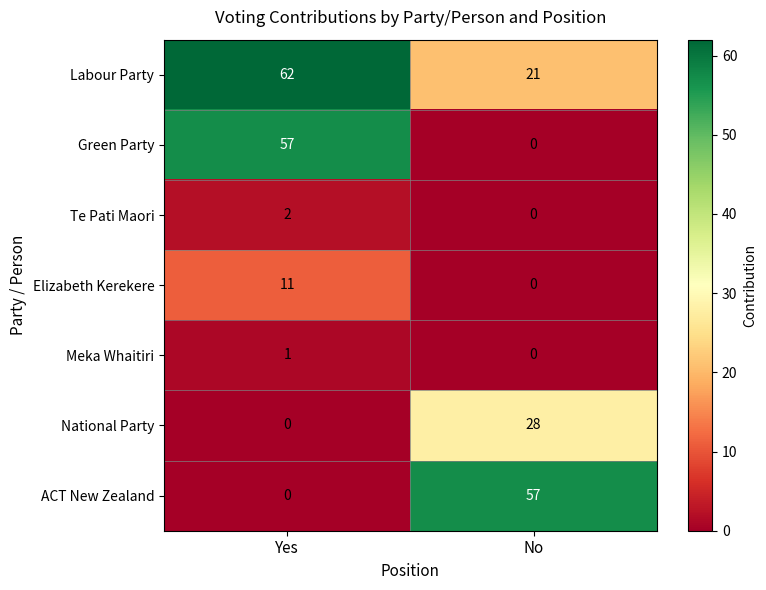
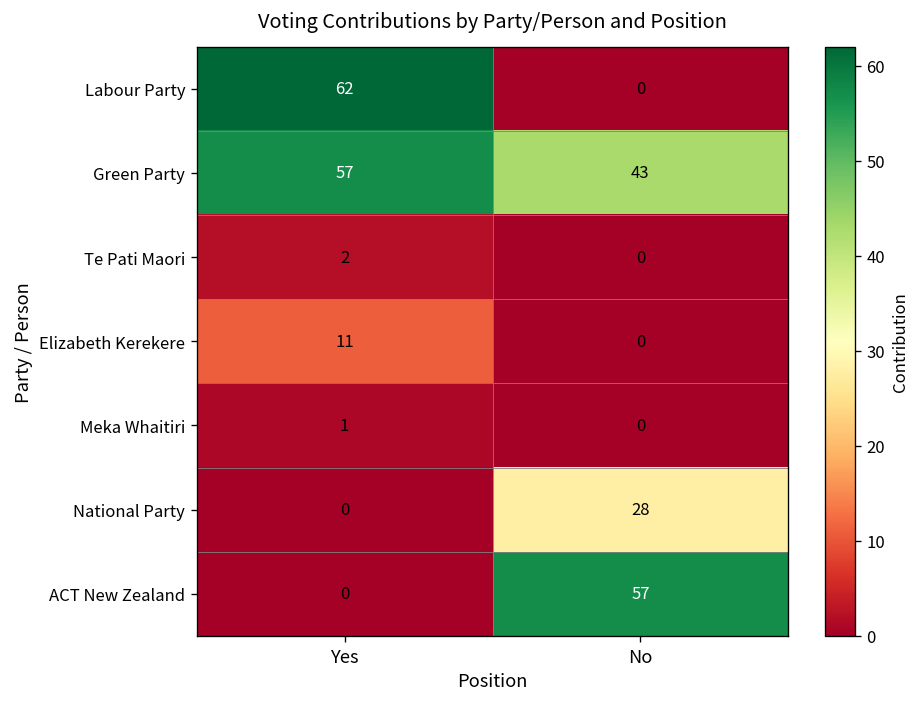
Labour Party, No: 21 -> 0
Green Party, No: 0 -> 43
